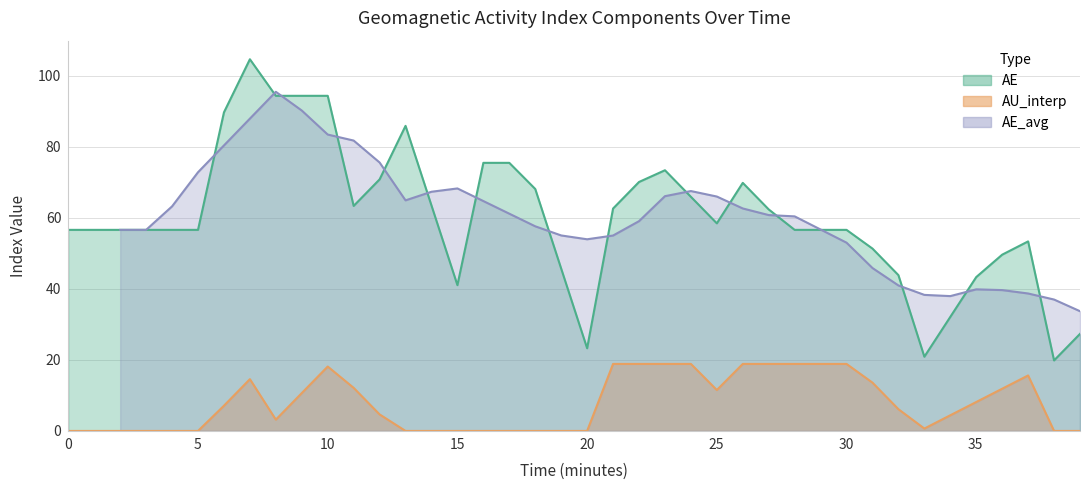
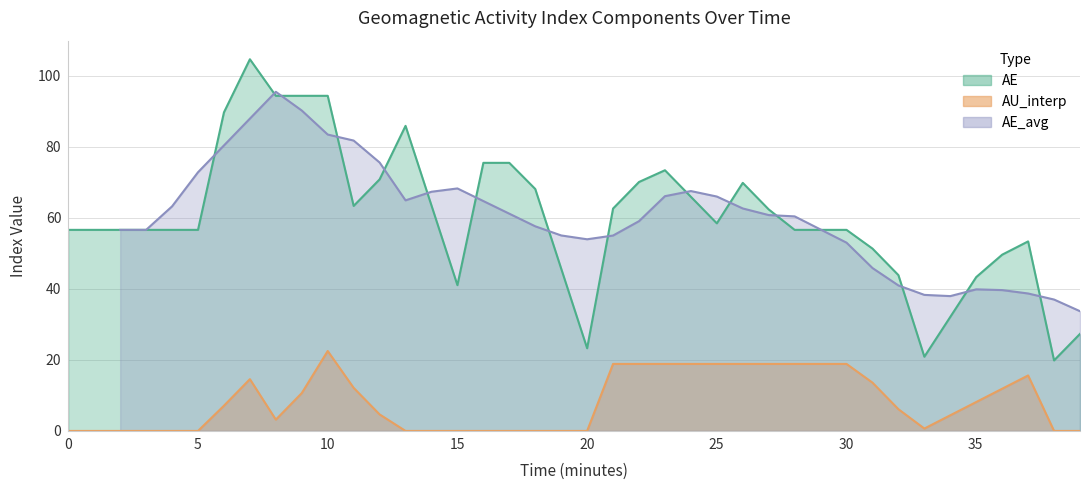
AU_interp, 10: 18 -> 23
AU_interp, 25: 12 -> 19
